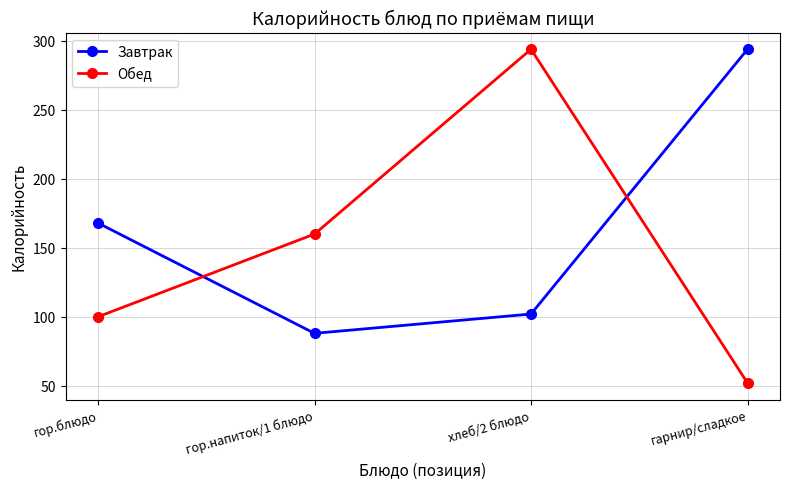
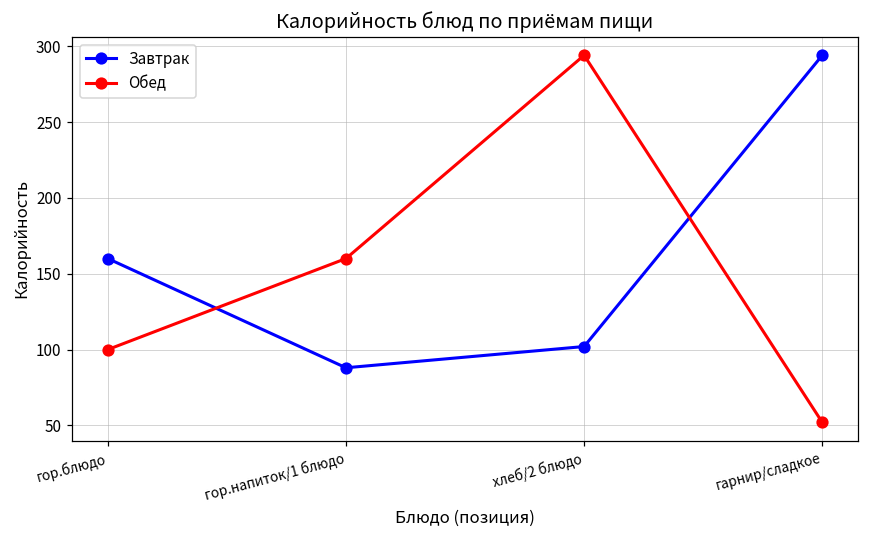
Завтрак, гор.блюдо: 168 -> 160
